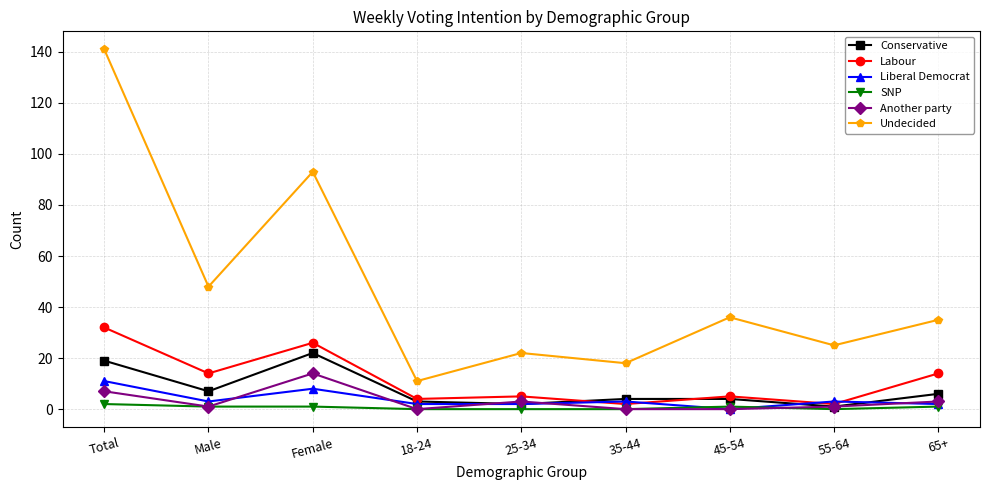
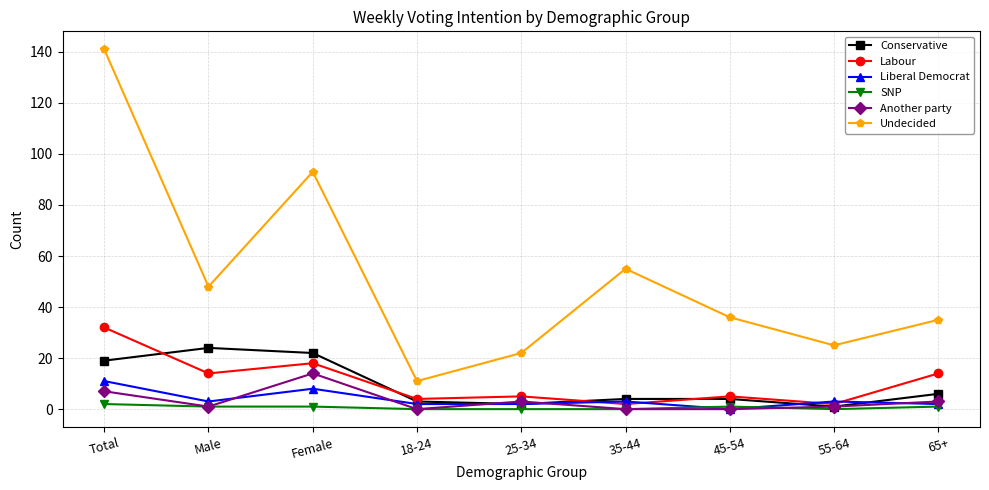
Conservative, Male: 7 -> 24
Labour, Female: 26 -> 18
Undecided, 35-44: 18 -> 55
